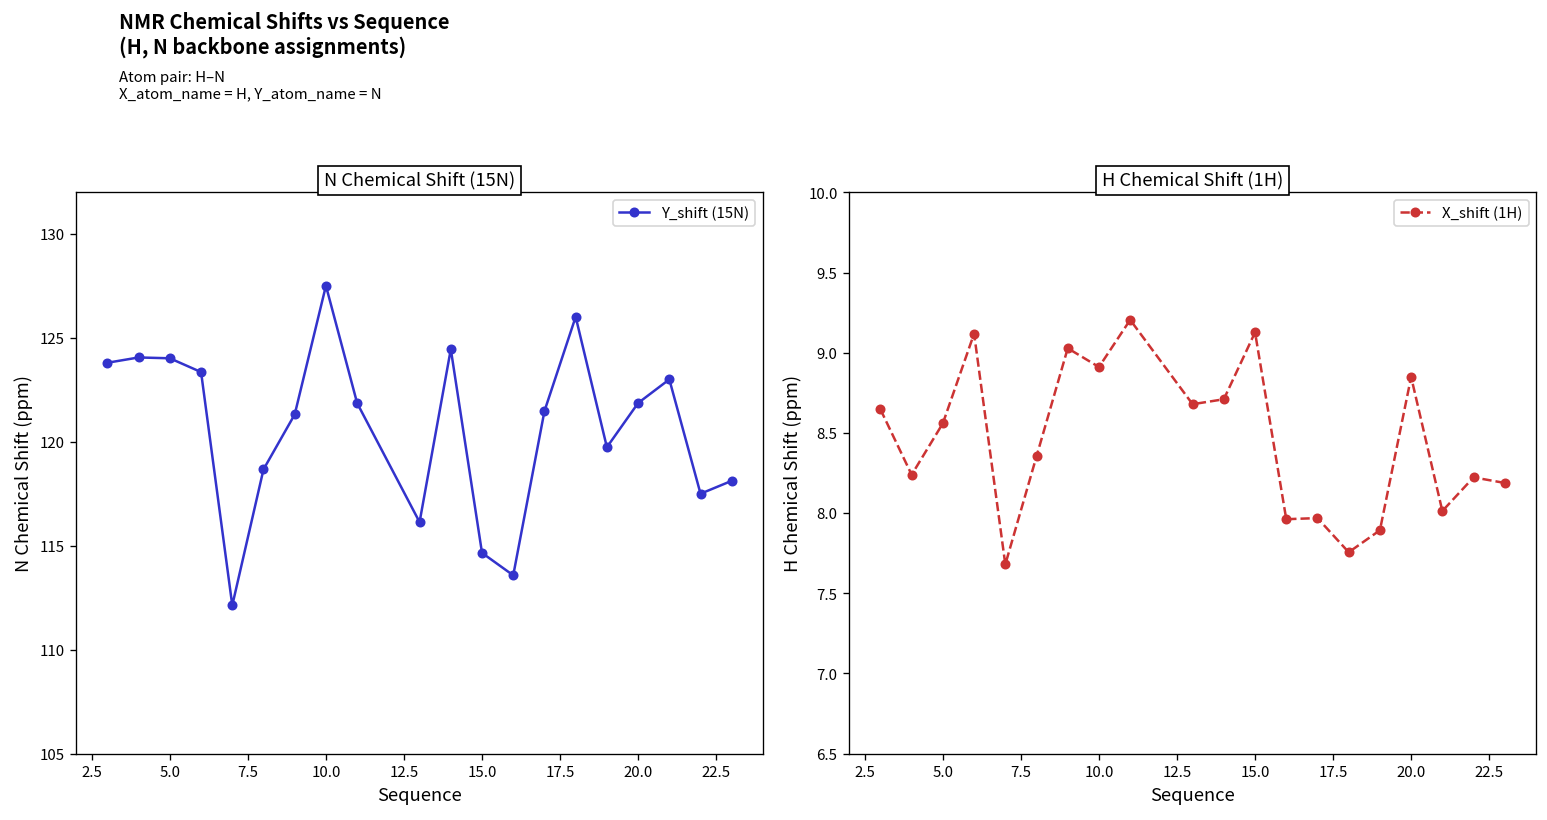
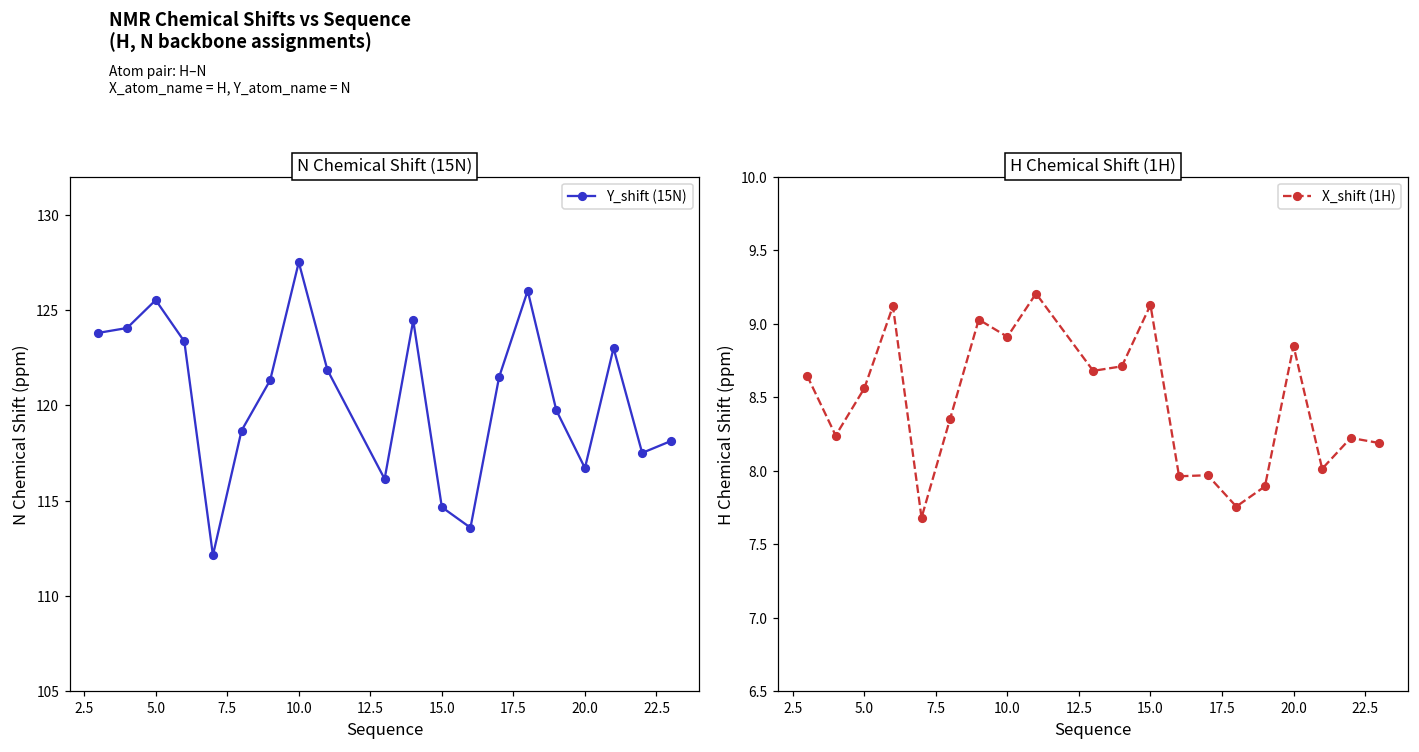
N Chemical Shift (15N), 5.0: 124.0 -> 125.5
N Chemical Shift (15N), 20.0: 121.9 -> 116.7
